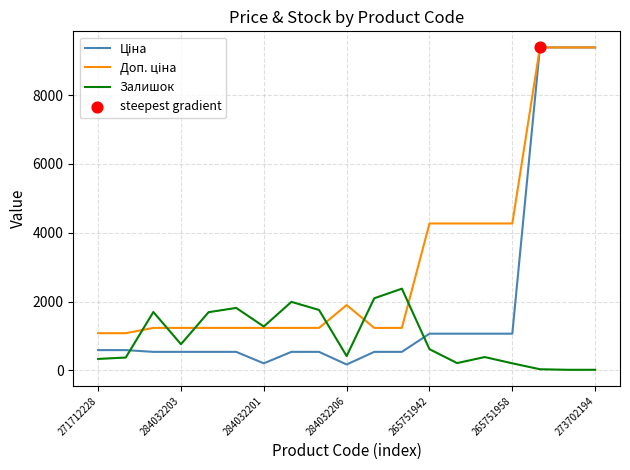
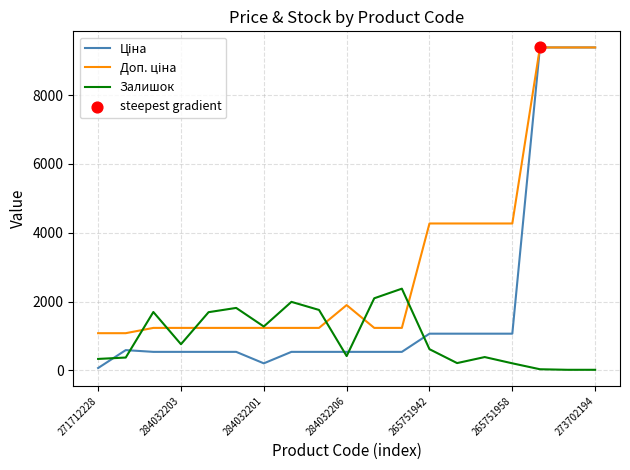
Ціна, 271712228: 600 -> 100
Ціна, 284032206: 200 -> 500
